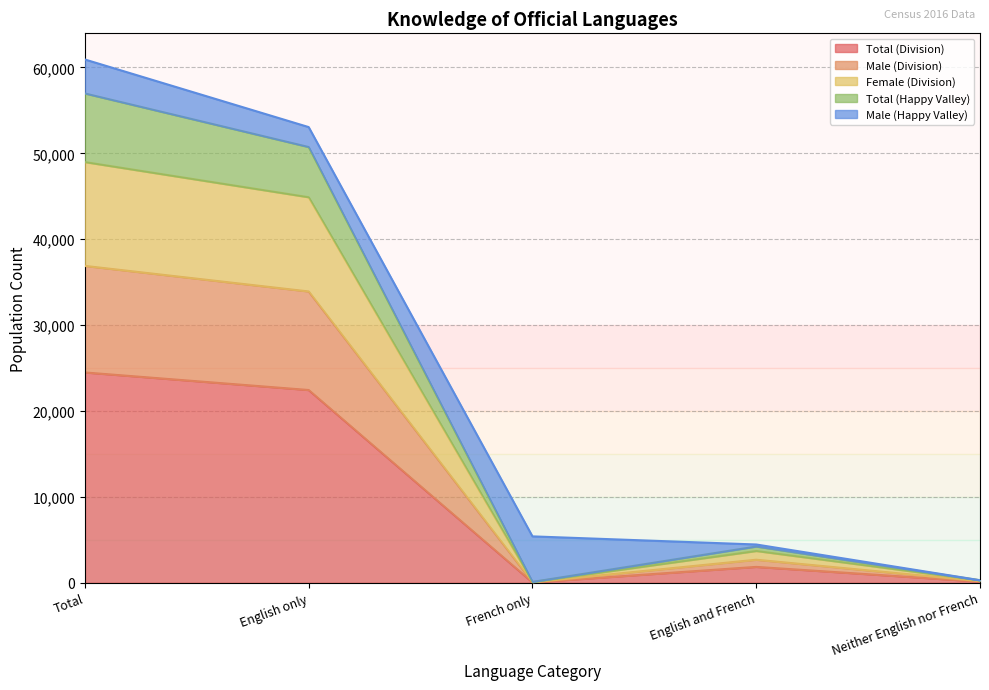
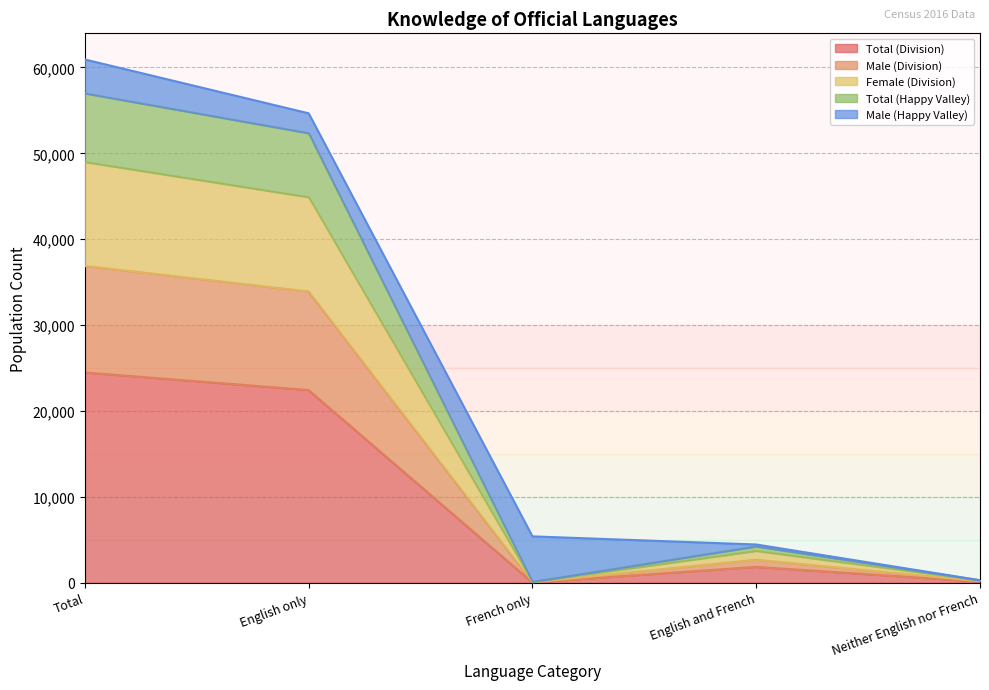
Total (Happy Valley), English only: 6,000 -> 7,000
